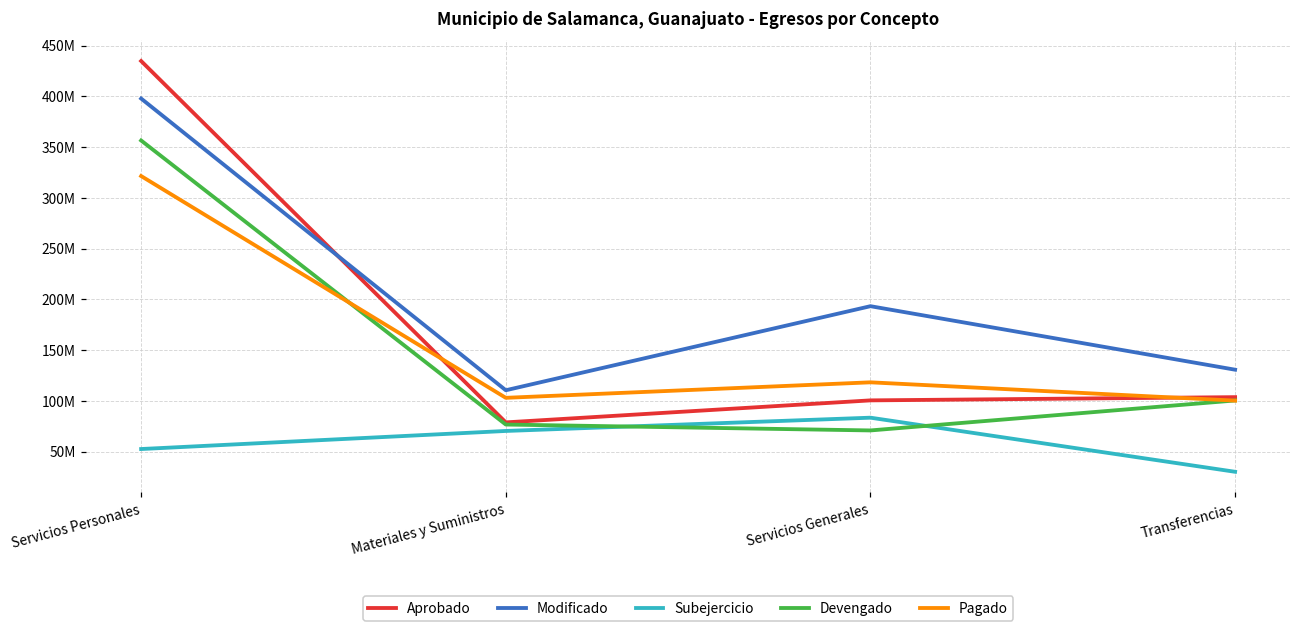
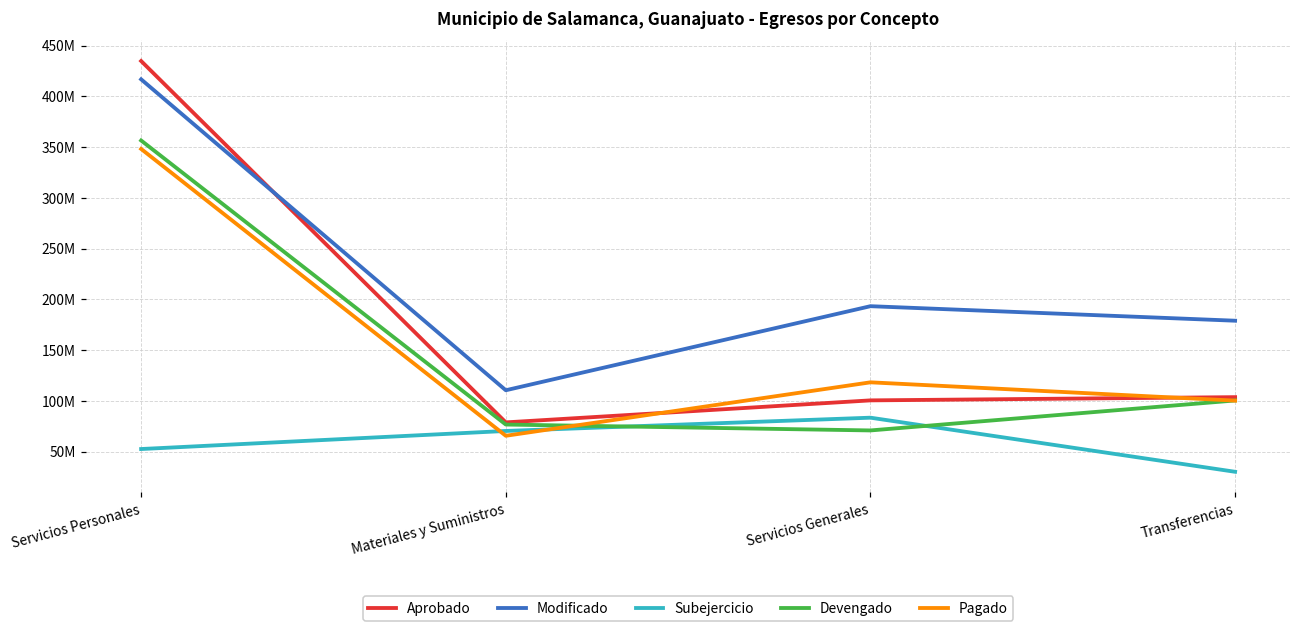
Modificado, Servicios Personales: 400000000 -> 420000000
Pagado, Servicios Personales: 320000000 -> 350000000
Pagado, Materiales y Suministros: 100000000 -> 70000000
Modificado, Transferencias: 130000000 -> 180000000
